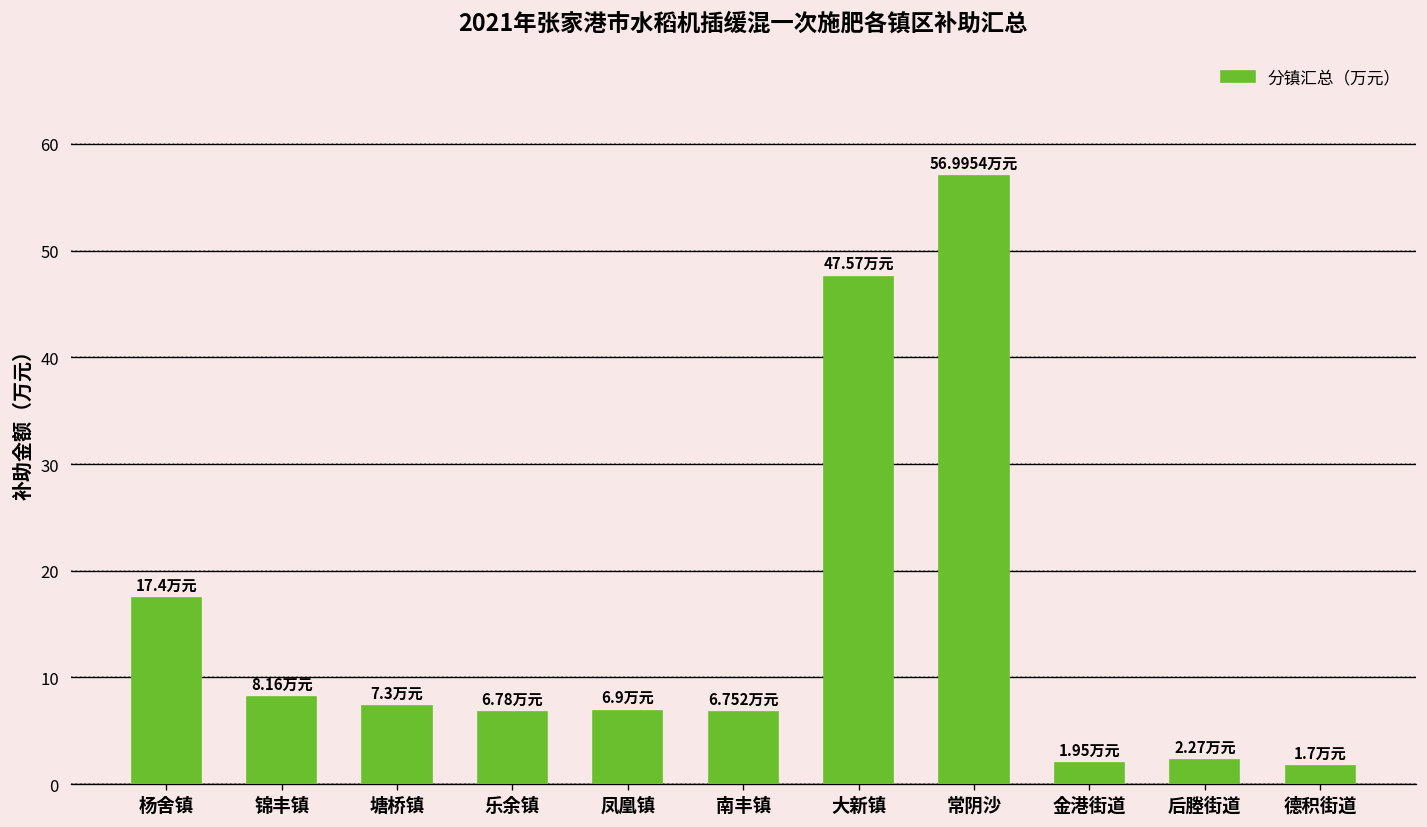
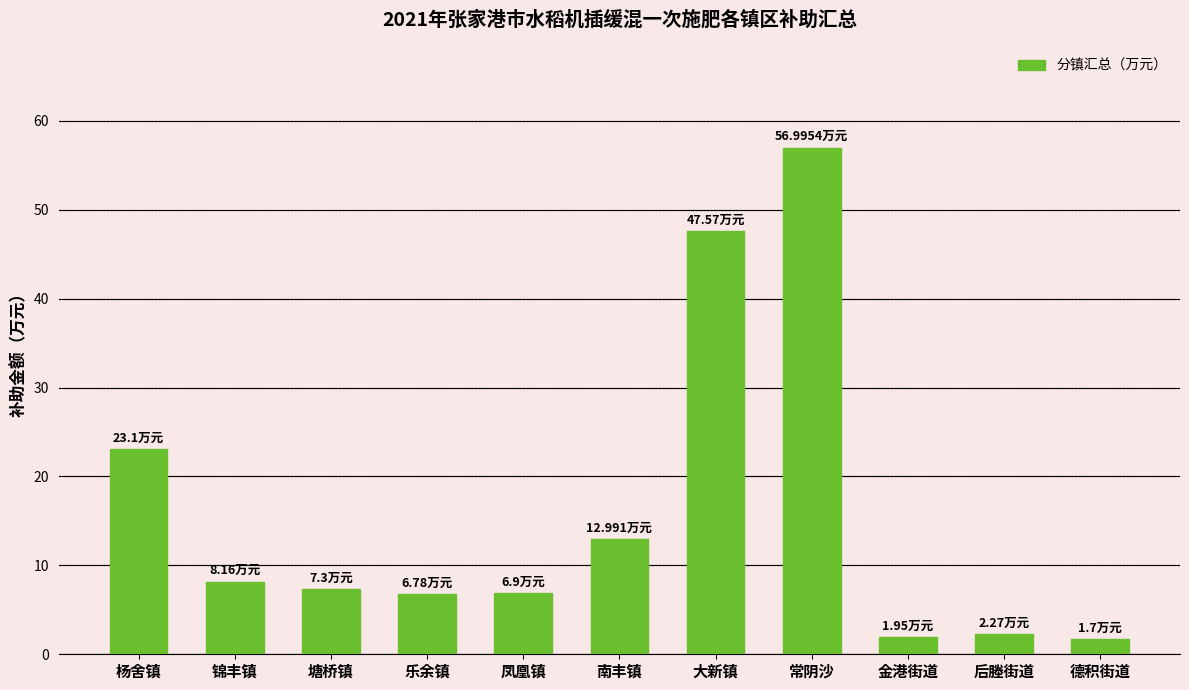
杨舍镇: 17.4 -> 23.1
南丰镇: 6.752 -> 12.991
